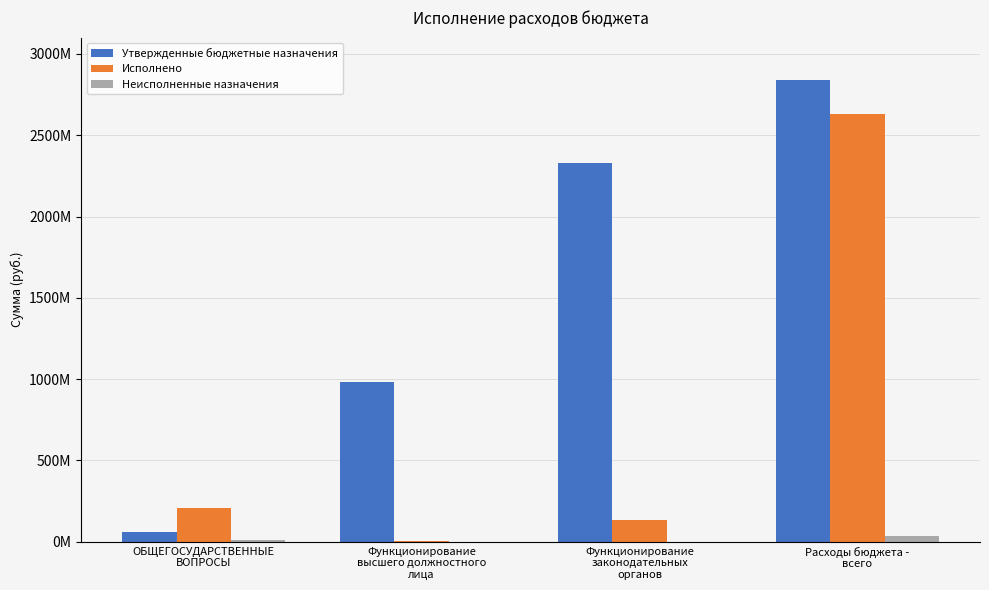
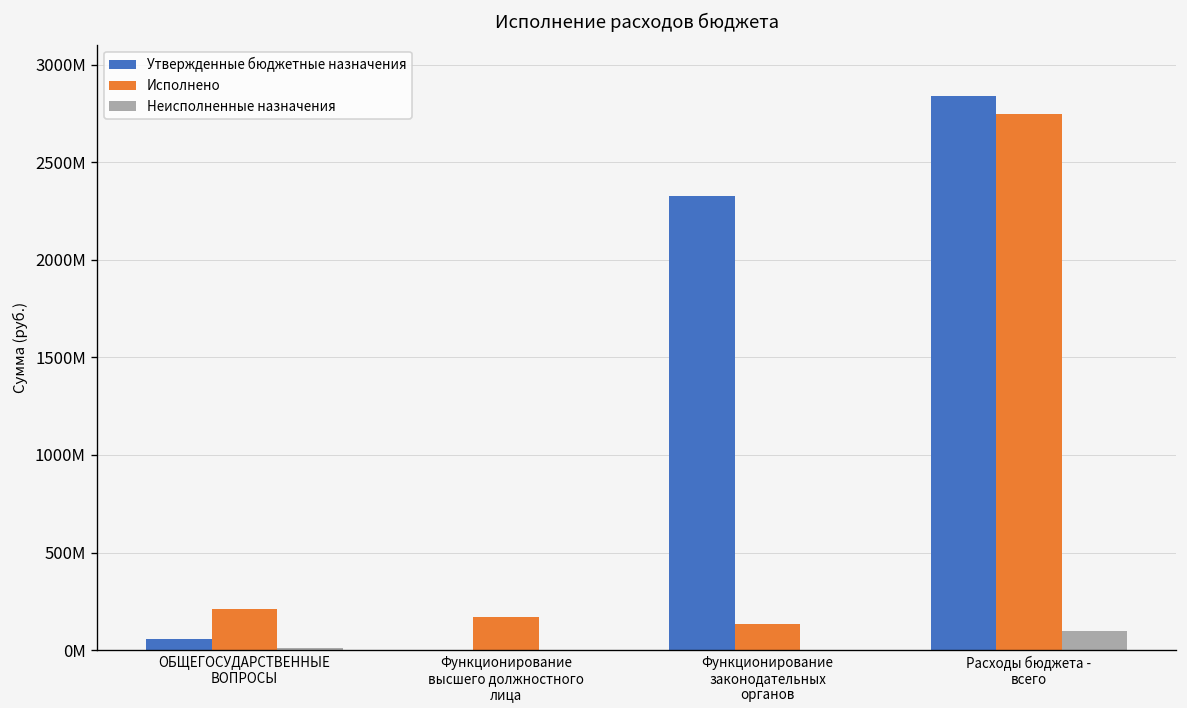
Утвержденные бюджетные назначения, Функционирование высшего должностного лица: 980000000 -> 0
Исполнено, Функционирование высшего должностного лица: 0 -> 170000000
Исполнено, Расходы бюджета - всего: 2630000000 -> 2750000000
Неисполненные назначения, Расходы бюджета - всего: 40000000 -> 100000000
